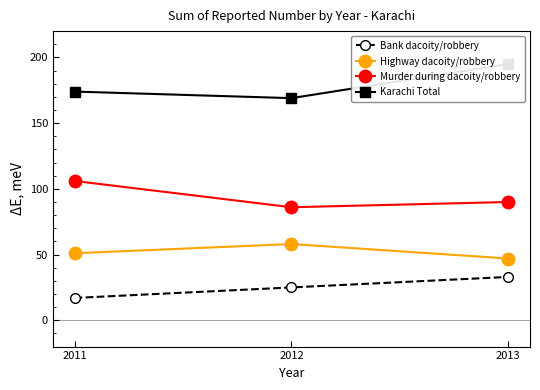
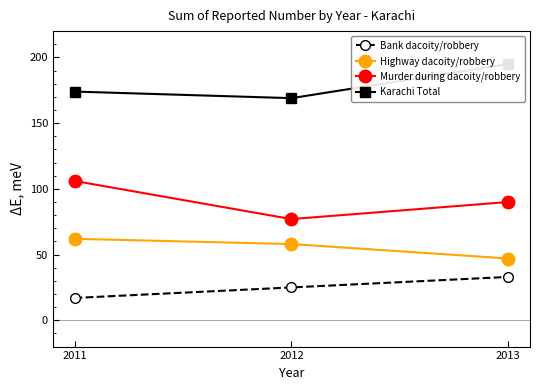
Highway dacoity/robbery, 2011: 51 -> 62
Murder during dacoity/robbery, 2012: 86 -> 77
